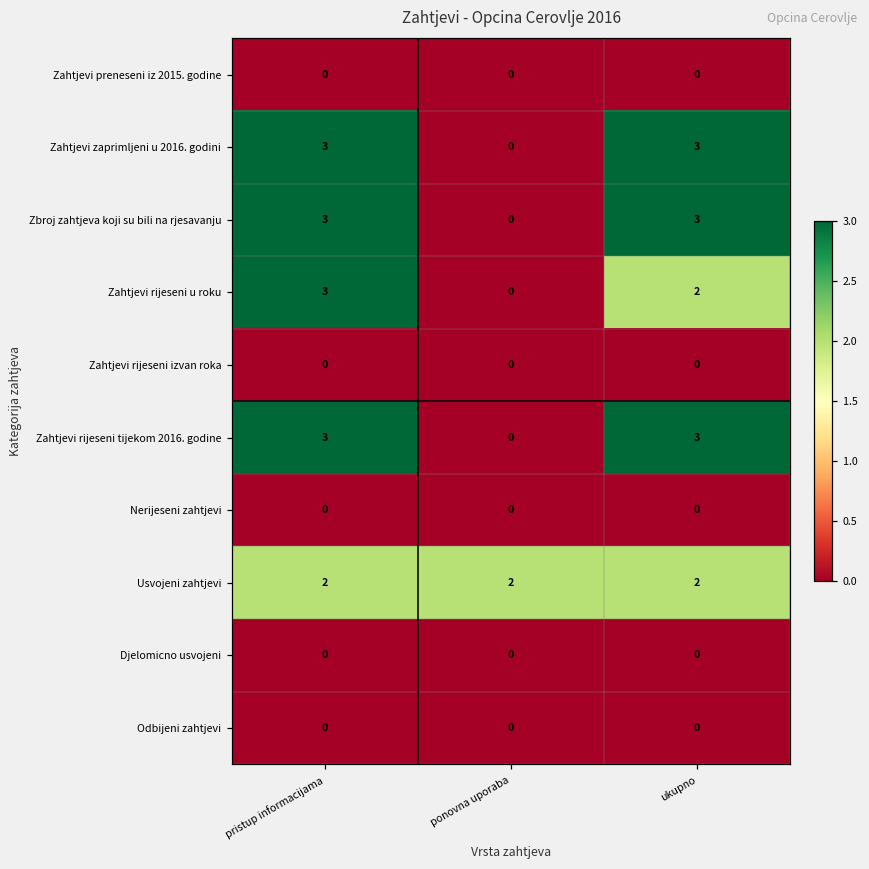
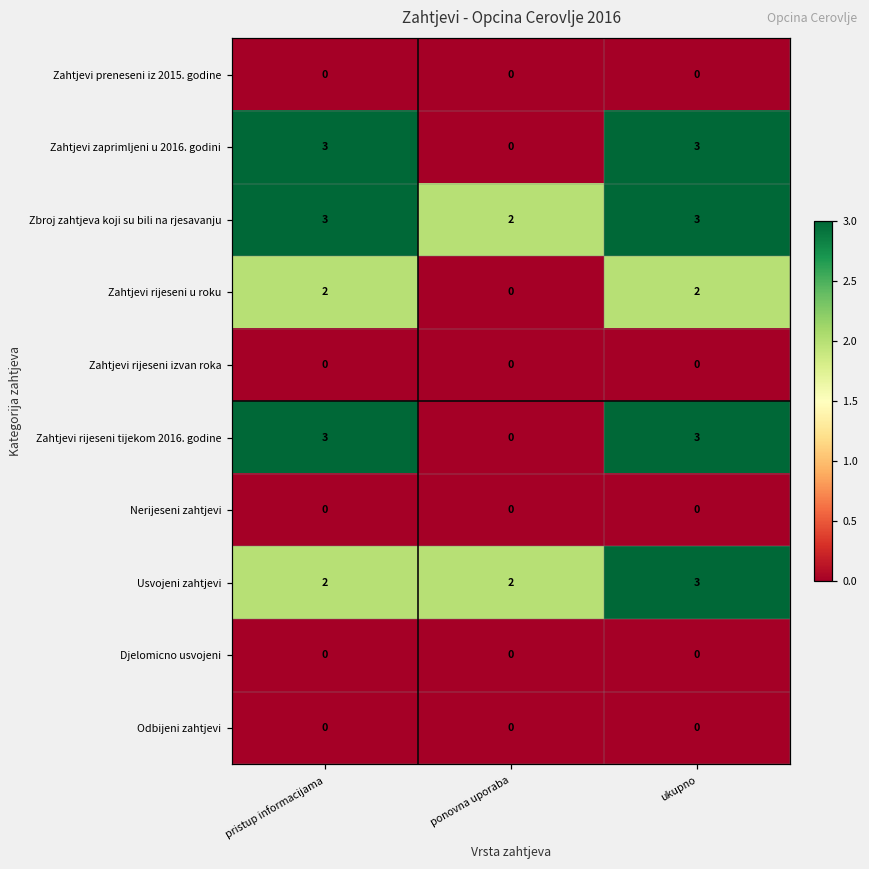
Zbroj zahtjeva koji su bili na rjesavanju, ponovna uporaba: 0 -> 2
Zahtjevi rijeseni u roku, pristup informacijama: 3 -> 2
Usvojeni zahtjevi, ukupno: 2 -> 3
